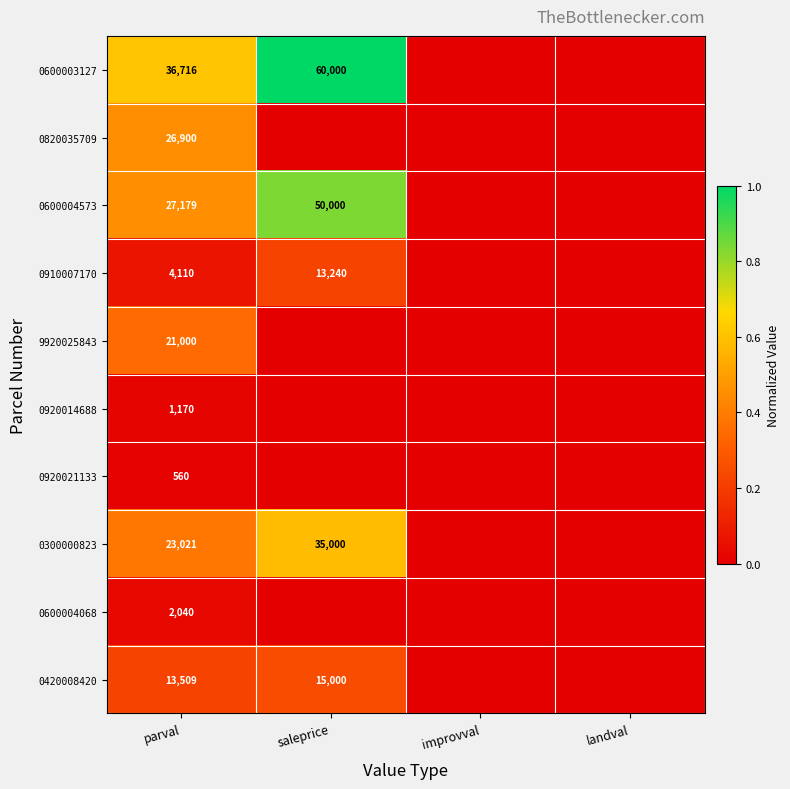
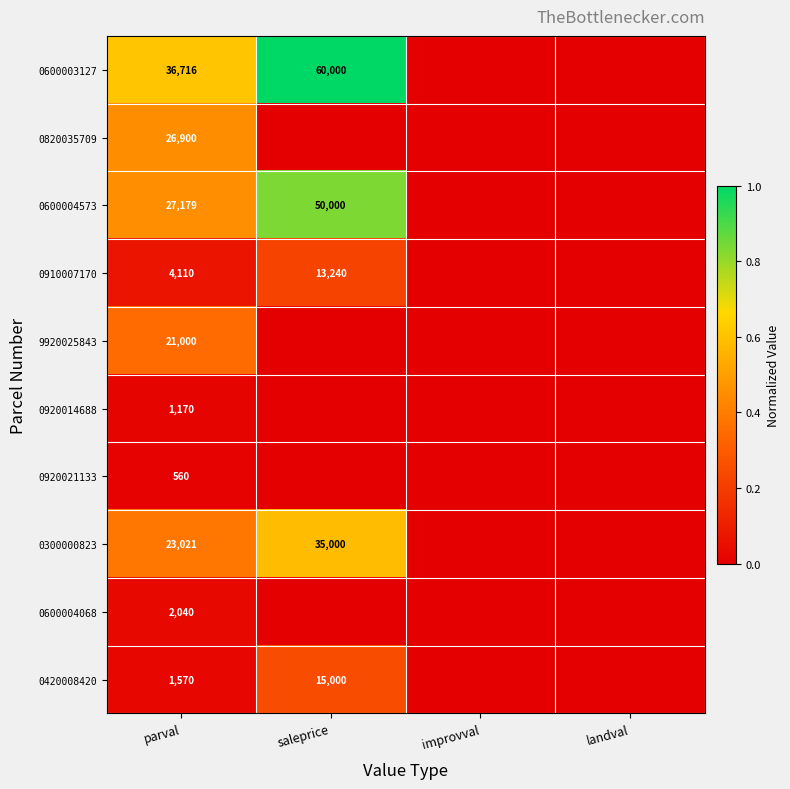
0420008420, parval: 13,509 -> 1,570
